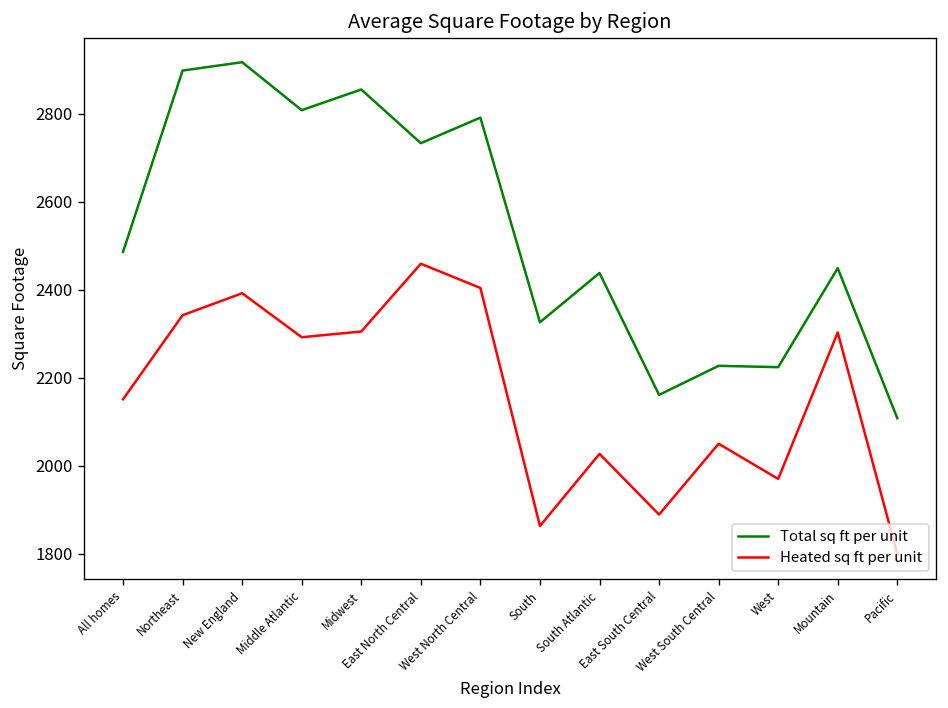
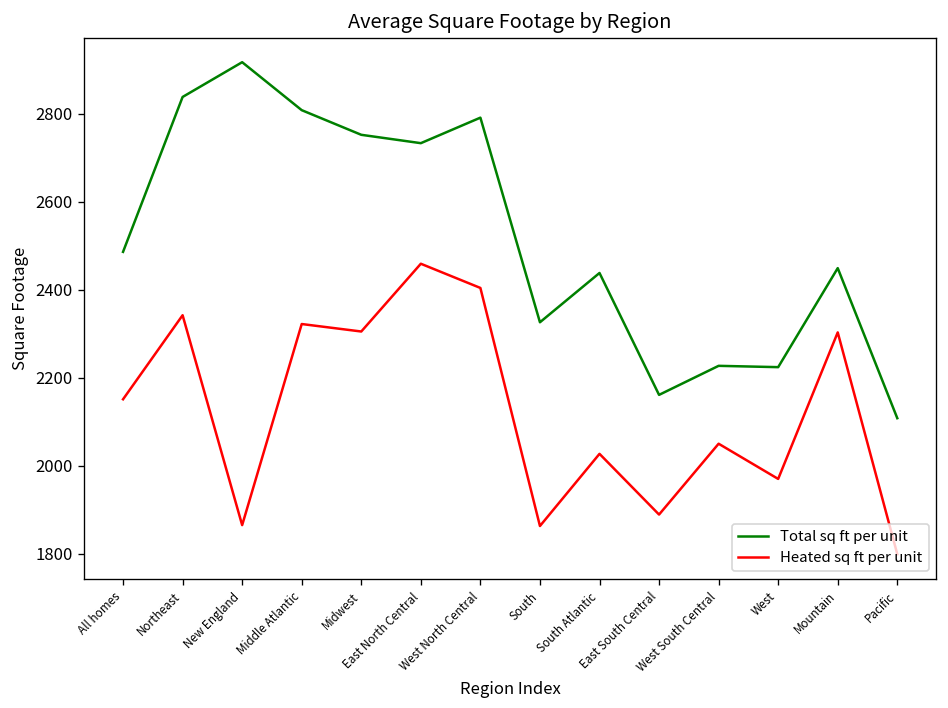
Total sq ft per unit, Northeast: 2900 -> 2840
Heated sq ft per unit, New England: 2390 -> 1870
Heated sq ft per unit, Middle Atlantic: 2290 -> 2320
Total sq ft per unit, Midwest: 2860 -> 2750
